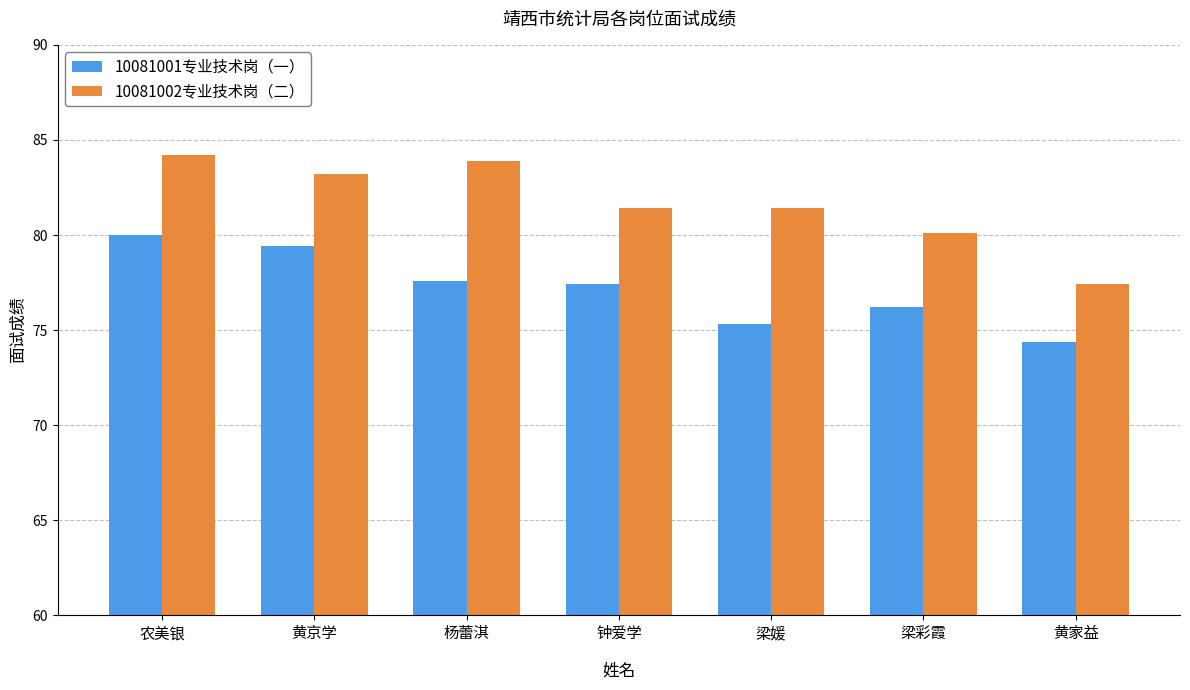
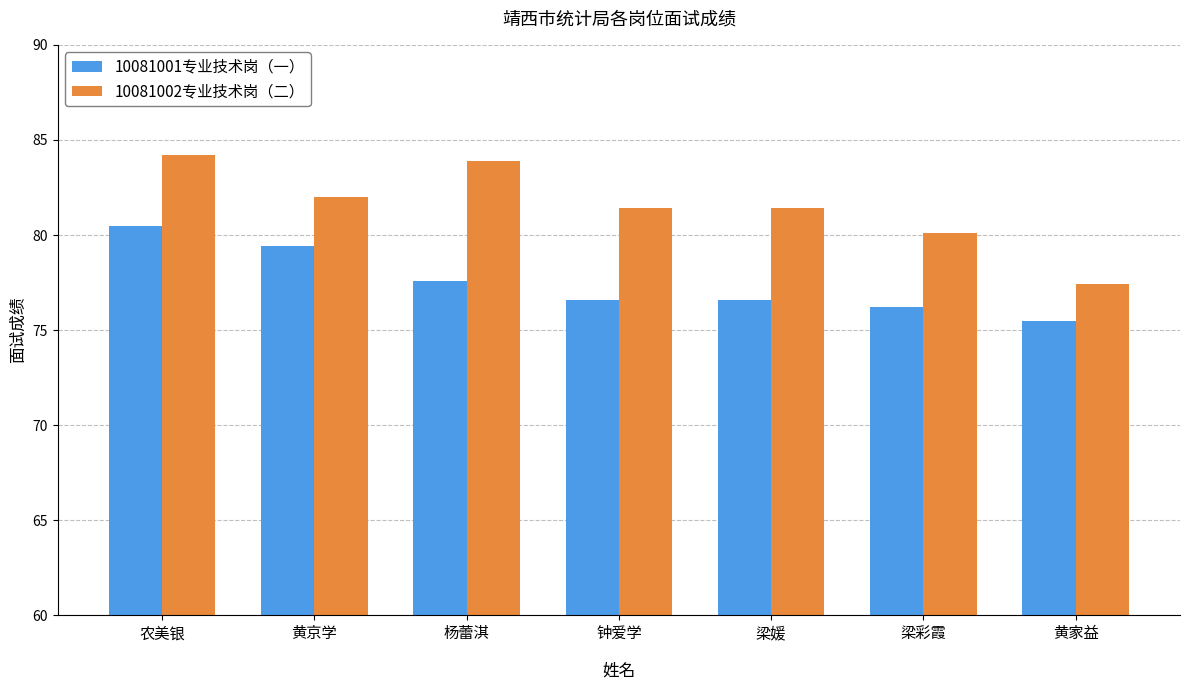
10081001专业技术岗（一）, 农美银: 80.0 -> 80.5
10081002专业技术岗（二）, 黄京学: 83.2 -> 82.0
10081001专业技术岗（一）, 钟爱学: 77.4 -> 76.6
10081001专业技术岗（一）, 梁媛: 75.3 -> 76.6
10081001专业技术岗（一）, 黄家益: 74.4 -> 75.5
